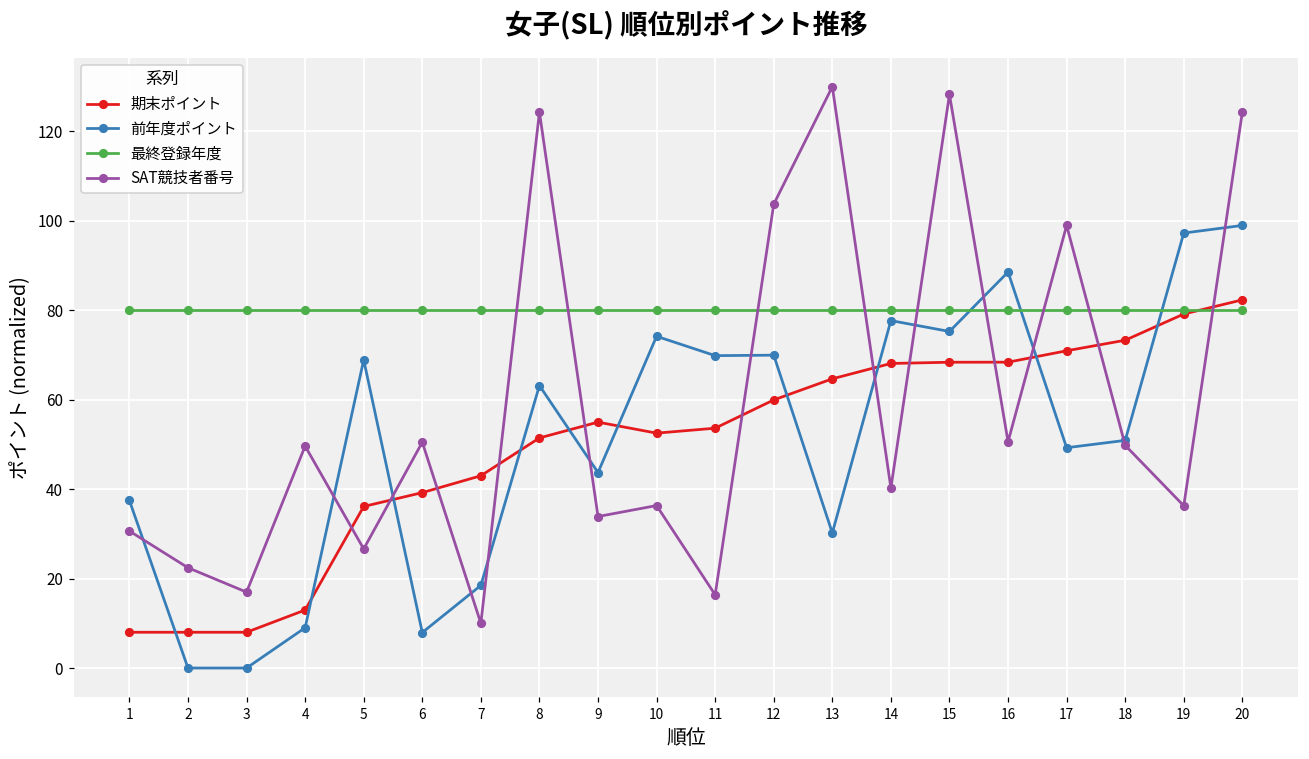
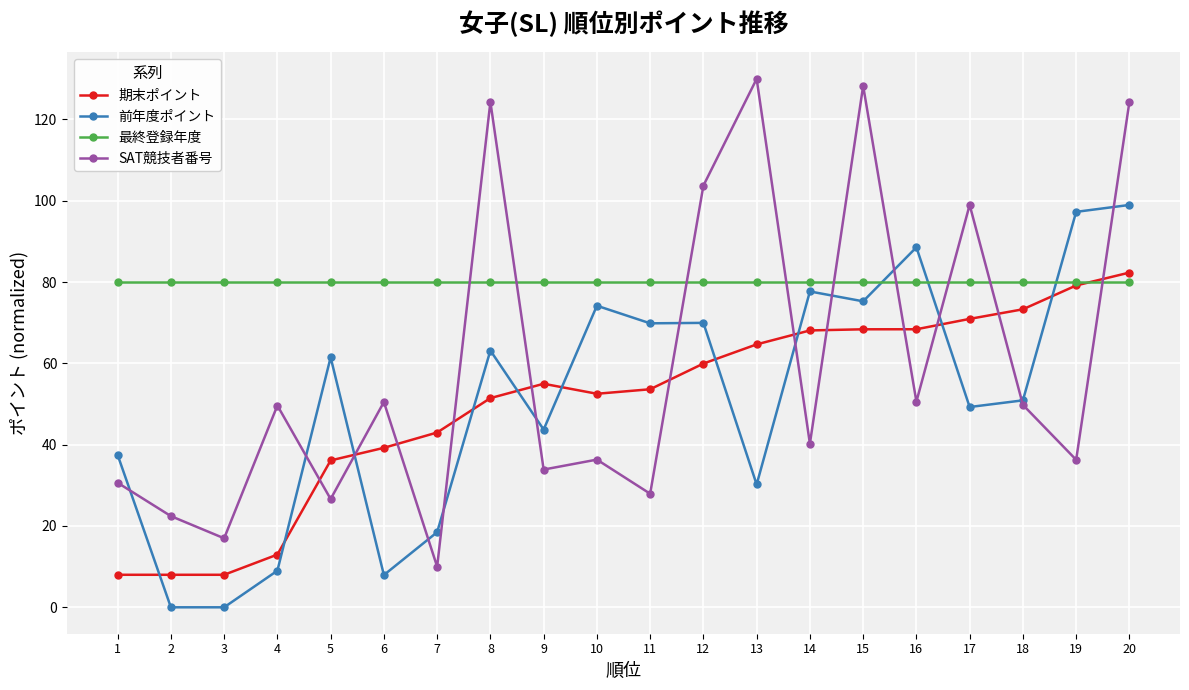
前年度ポイント, 5: 69 -> 61
SAT競技者番号, 11: 16 -> 28
